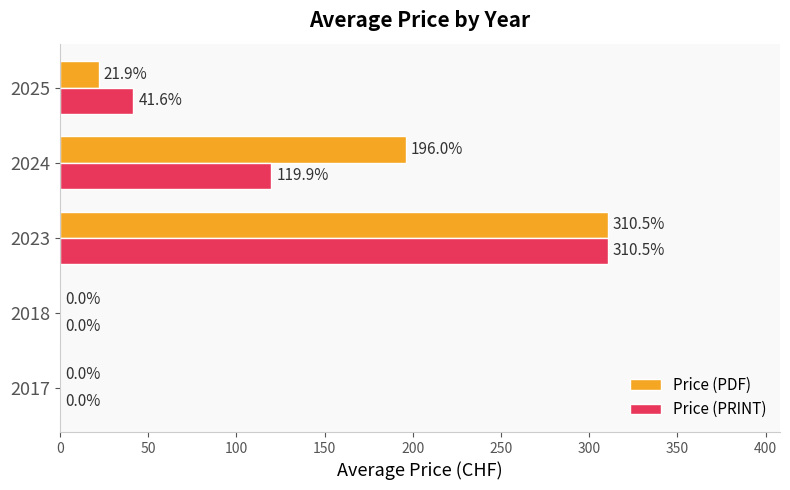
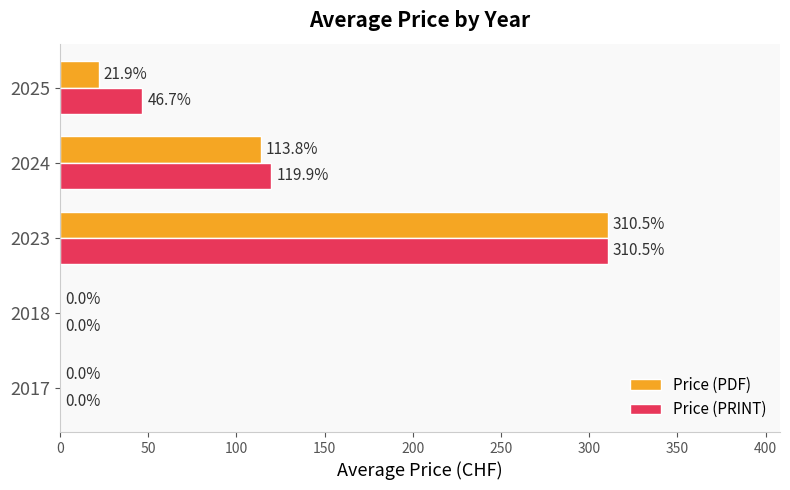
Price (PRINT), 2025: 41.6% -> 46.7%
Price (PDF), 2024: 196.0% -> 113.8%
